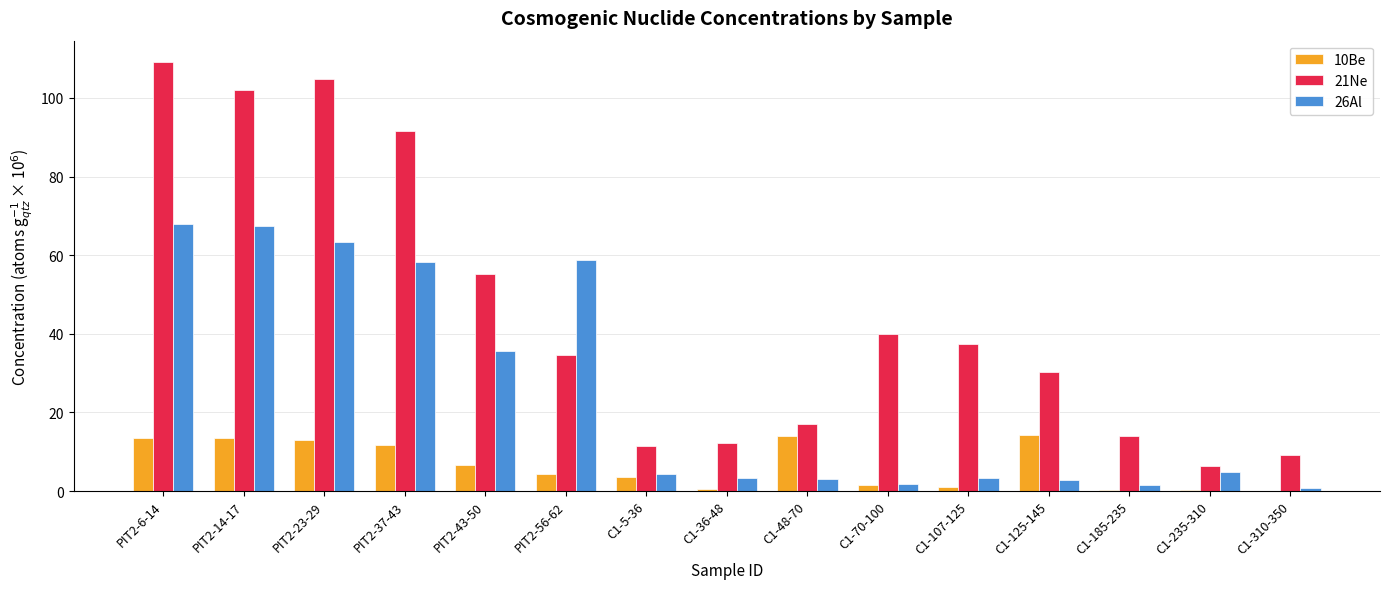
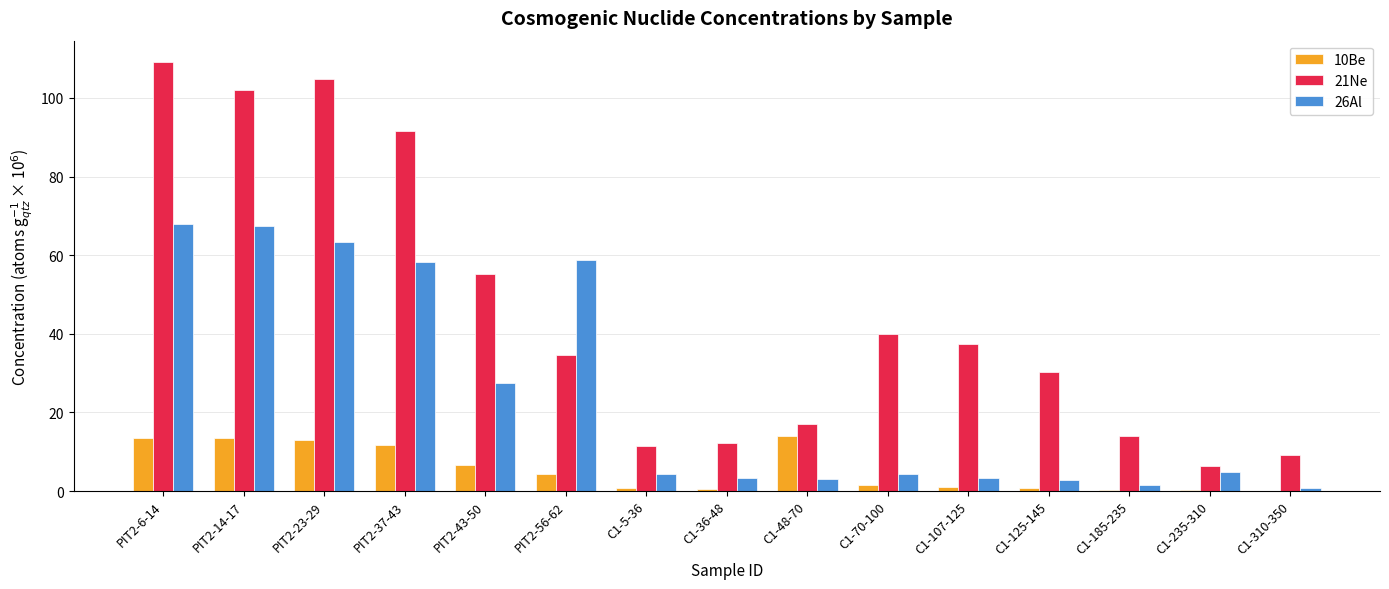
26Al, PIT2-43-50: 36 -> 28
10Be, C1-5-36: 4 -> 1
26Al, C1-70-100: 2 -> 4
10Be, C1-125-145: 14 -> 1
